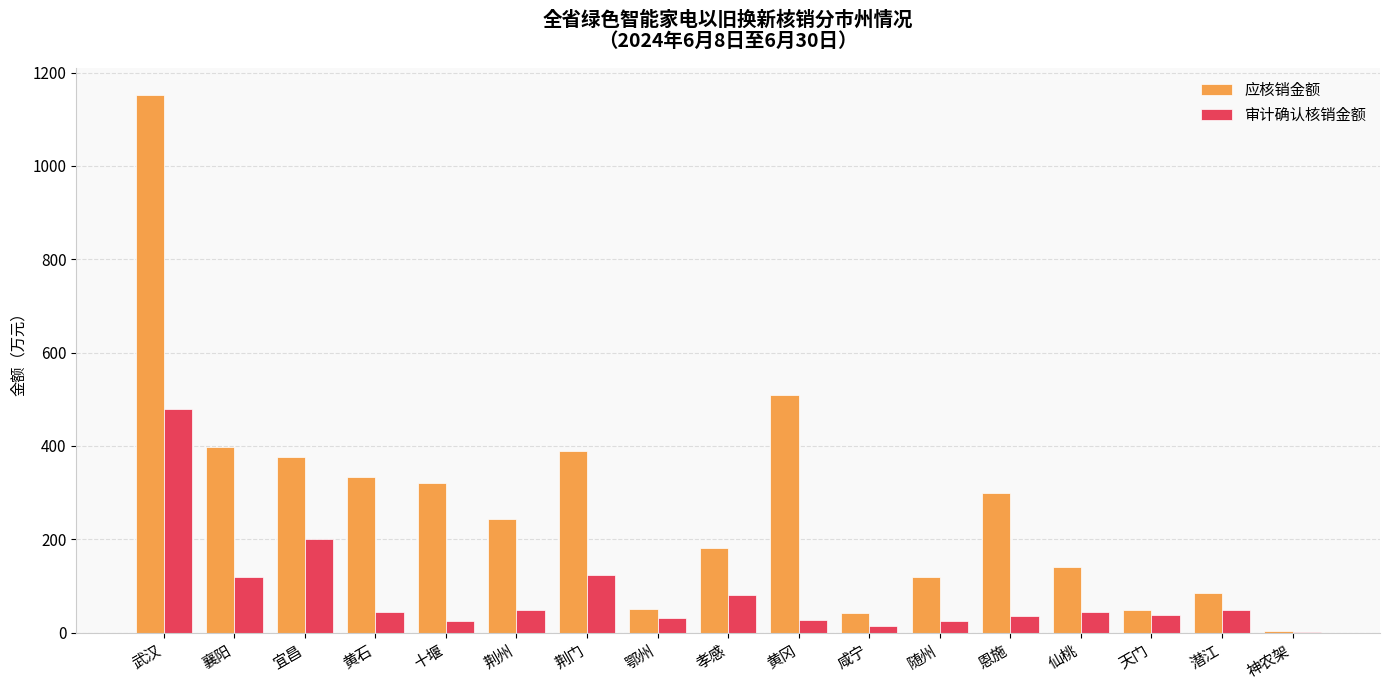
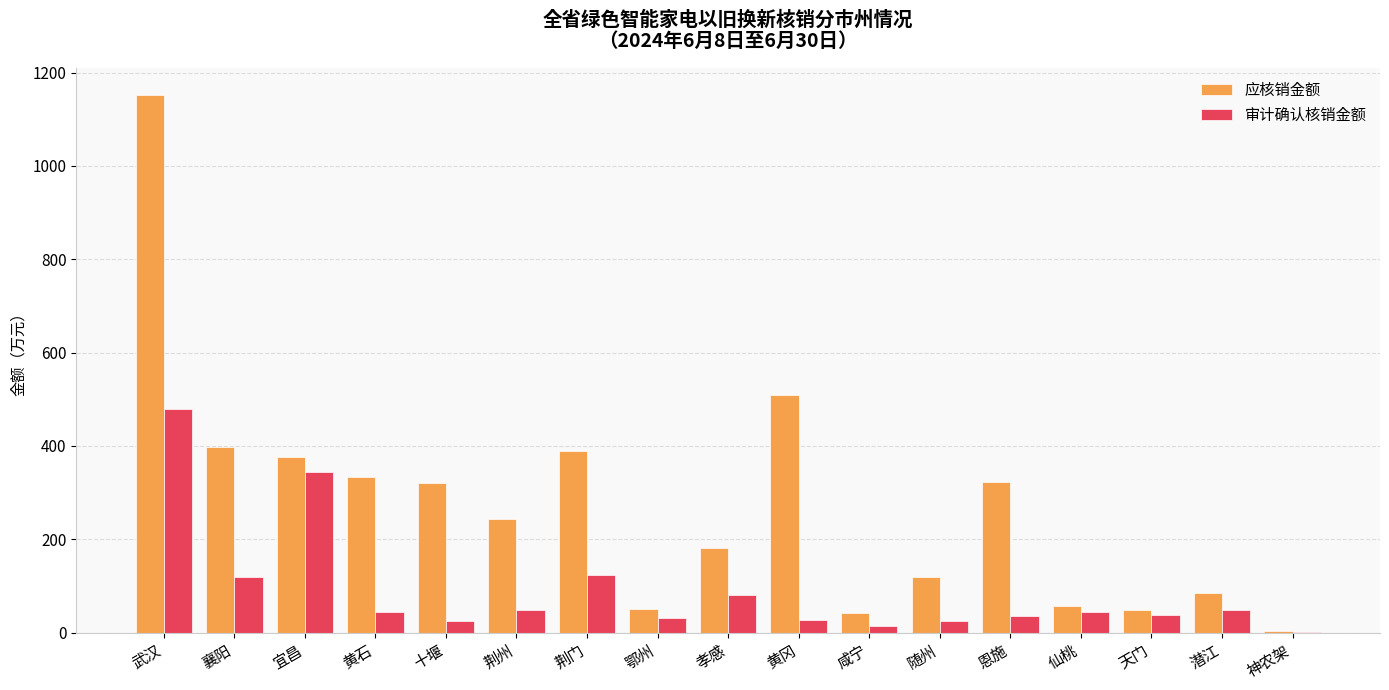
审计确认核销金额, 宜昌: 200 -> 340
应核销金额, 恩施: 300 -> 320
应核销金额, 仙桃: 140 -> 60
